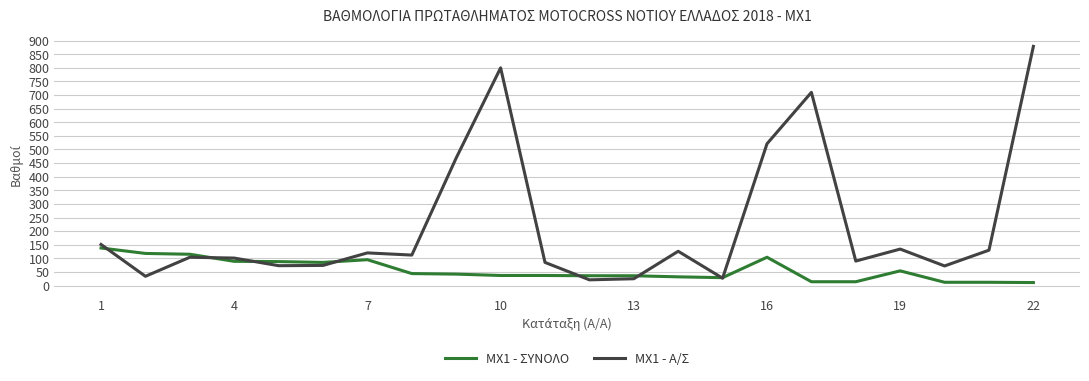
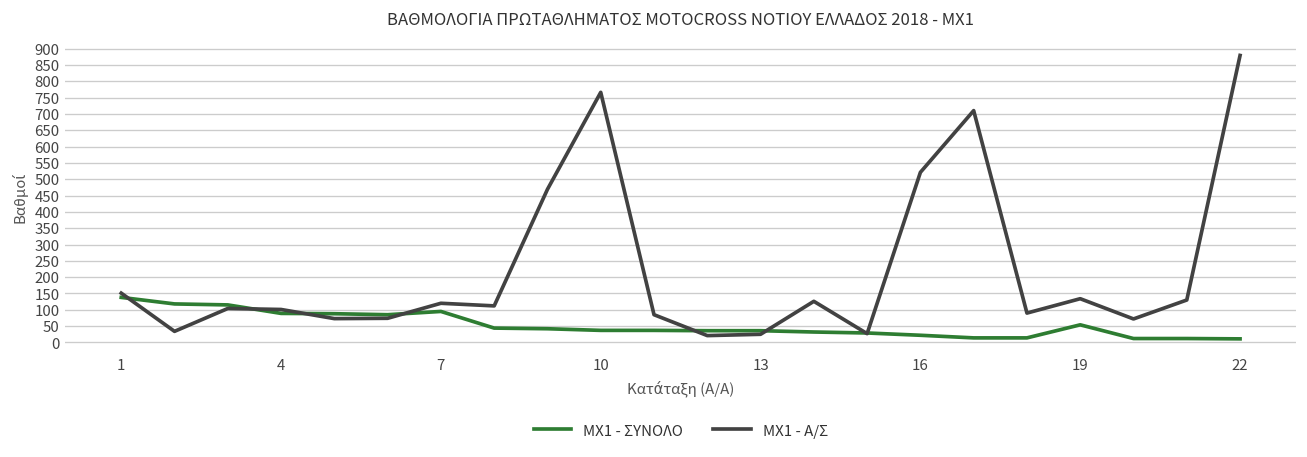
MX1 - A/Σ, 10: 800 -> 770
MX1 - ΣΥΝΟΛΟ, 16: 100 -> 20
